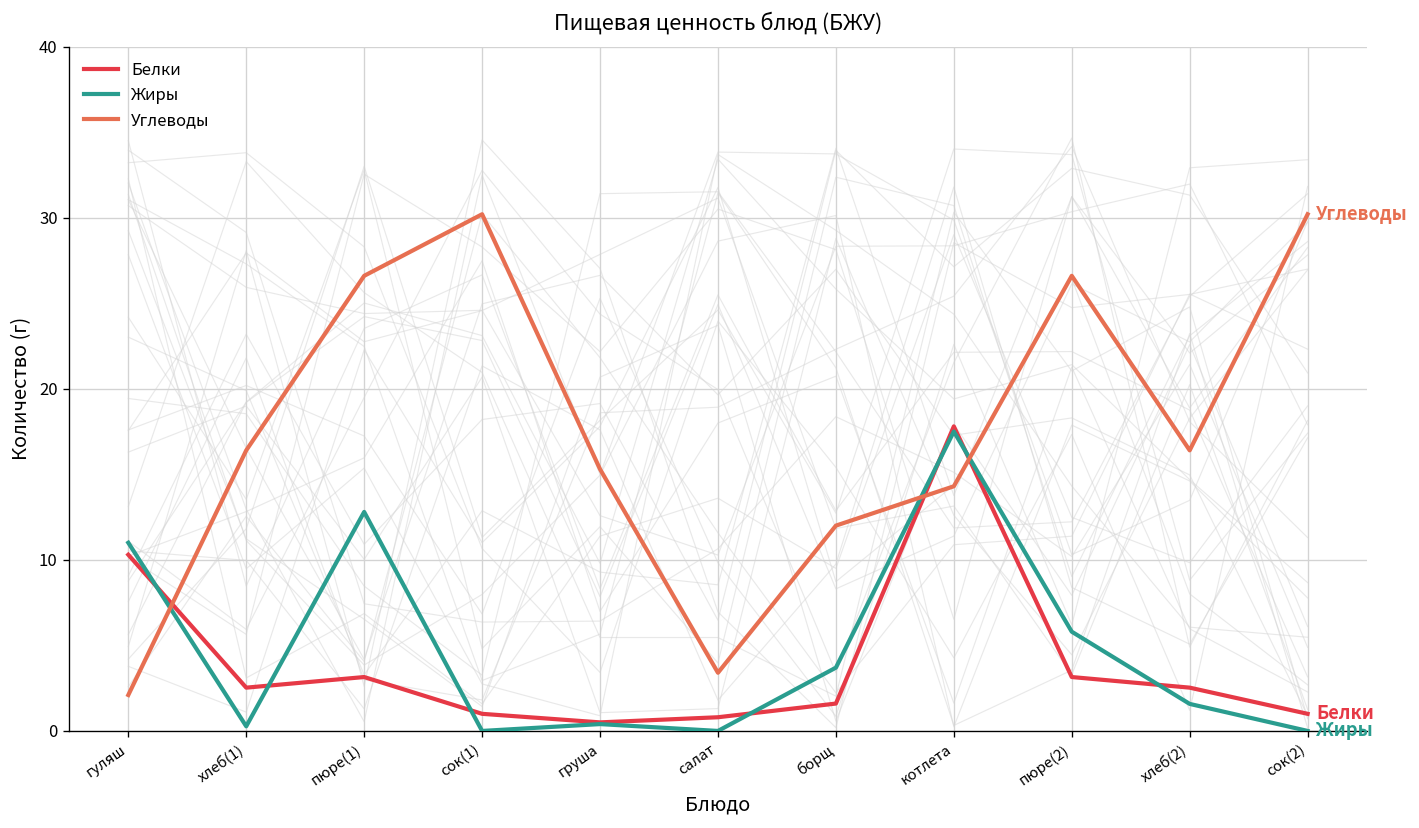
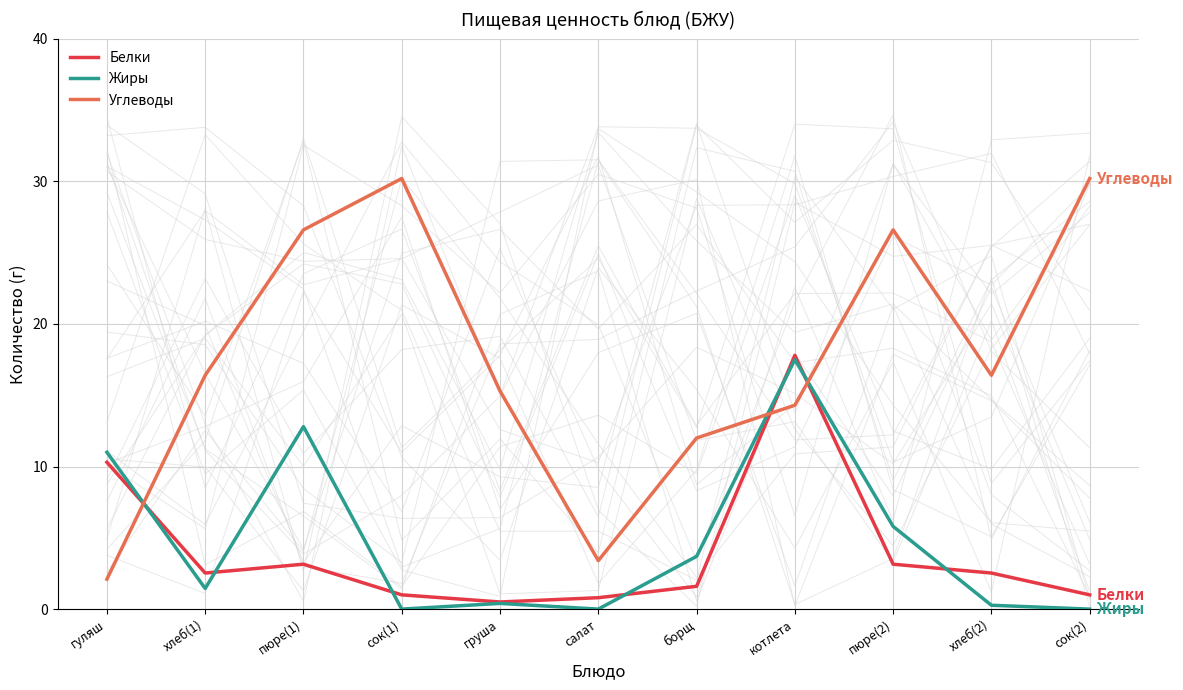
Жиры, хлеб(1): 0.3 -> 1.5
Жиры, хлеб(2): 1.6 -> 0.3
